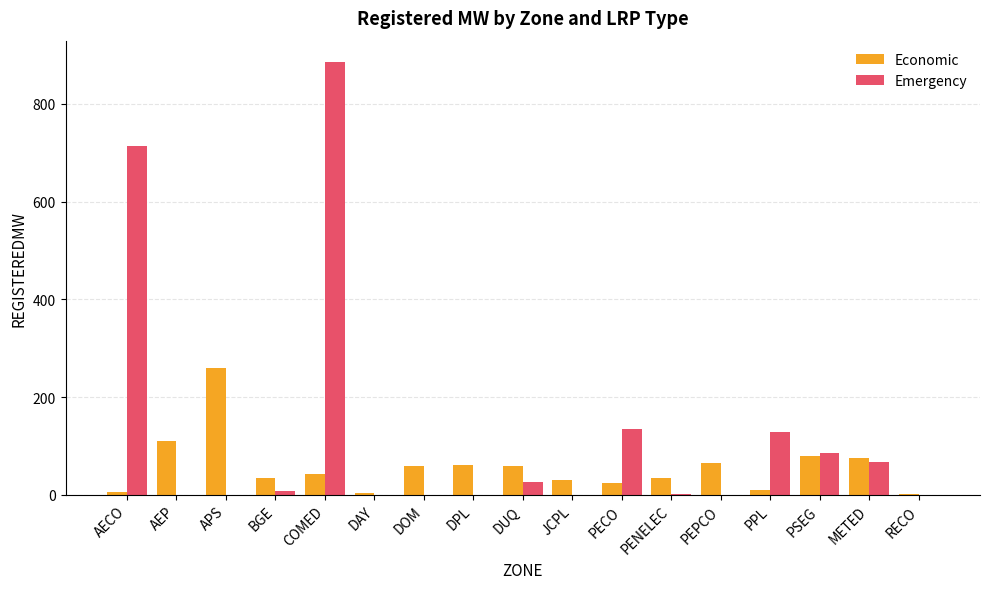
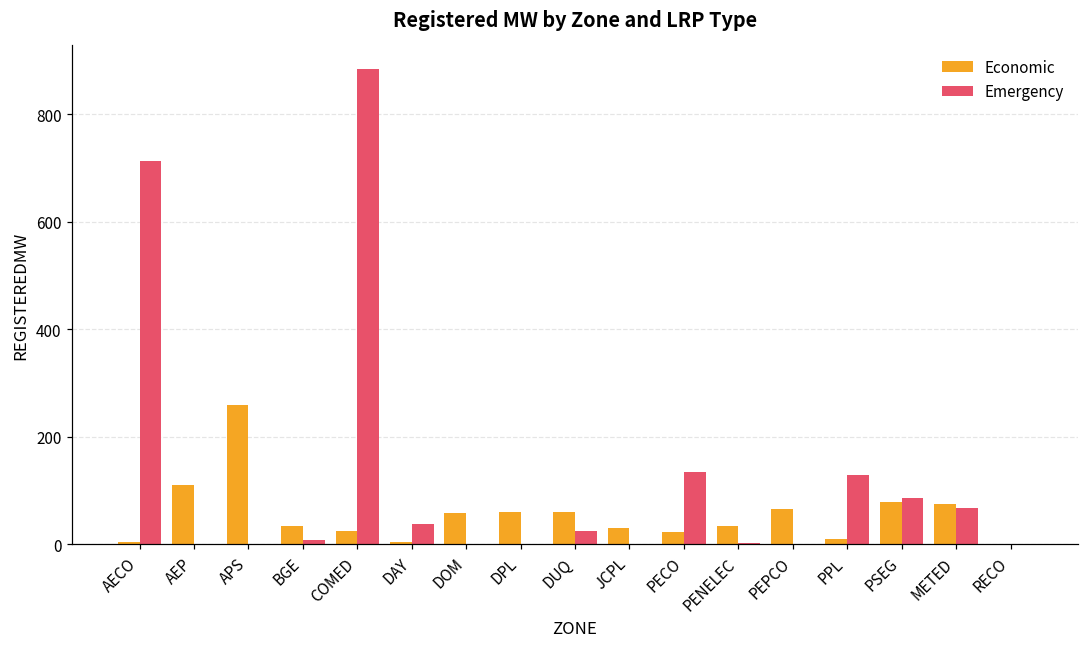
Economic, COMED: 40 -> 20
Emergency, DAY: 0 -> 40
